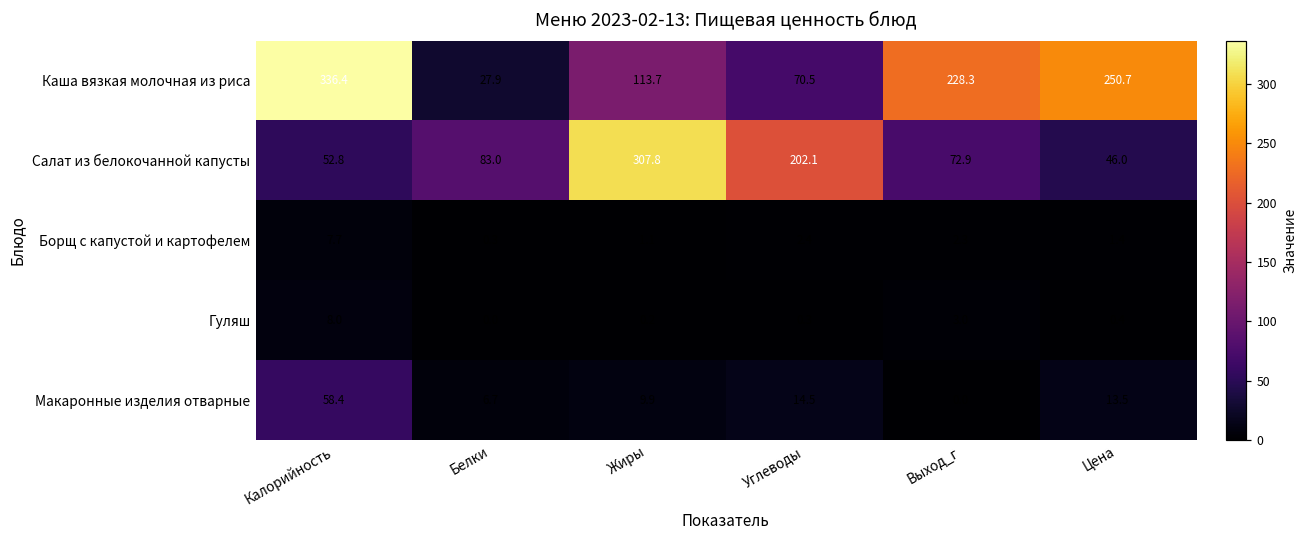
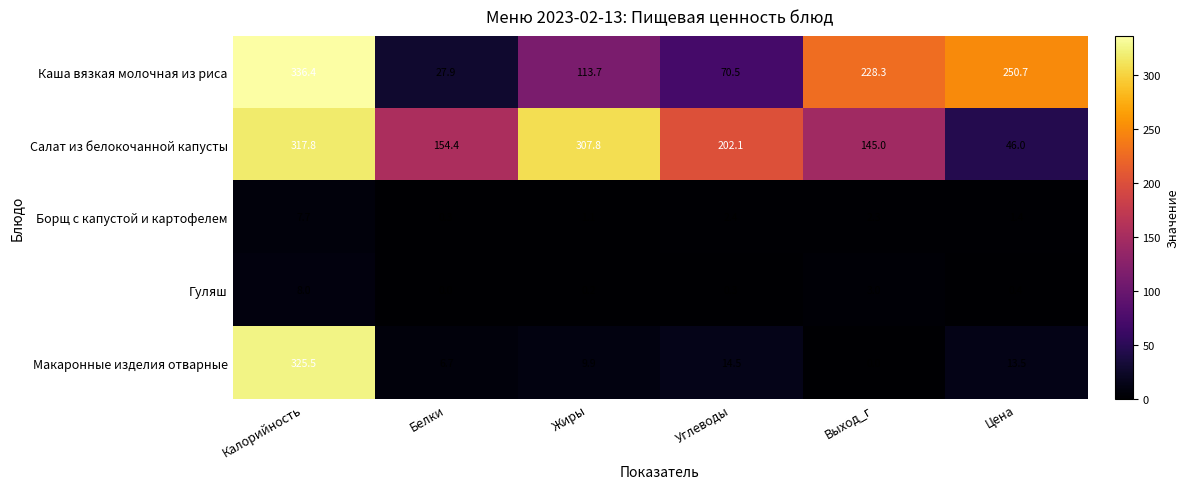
Салат из белокочанной капусты, Калорийность: 52.8 -> 317.8
Салат из белокочанной капусты, Белки: 83.0 -> 154.4
Салат из белокочанной капусты, Выход_г: 72.9 -> 145.0
Макаронные изделия отварные, Калорийность: 58.4 -> 325.5
